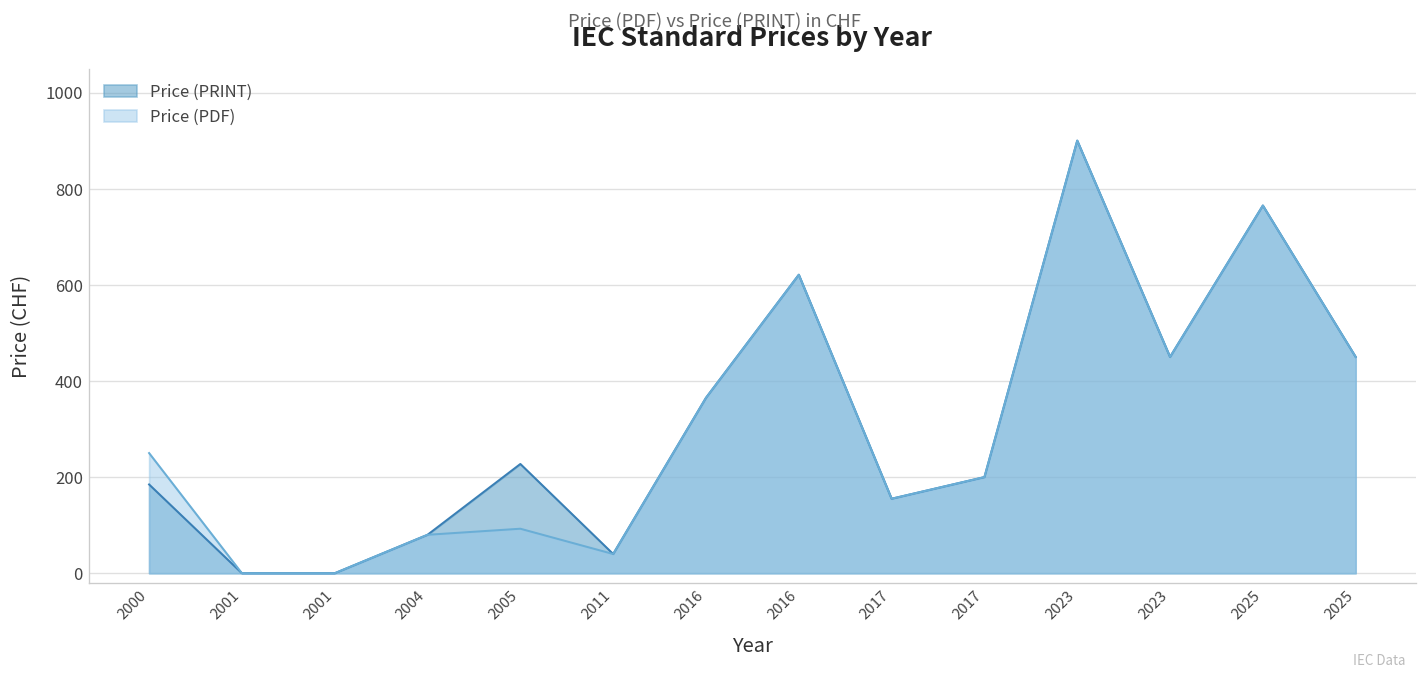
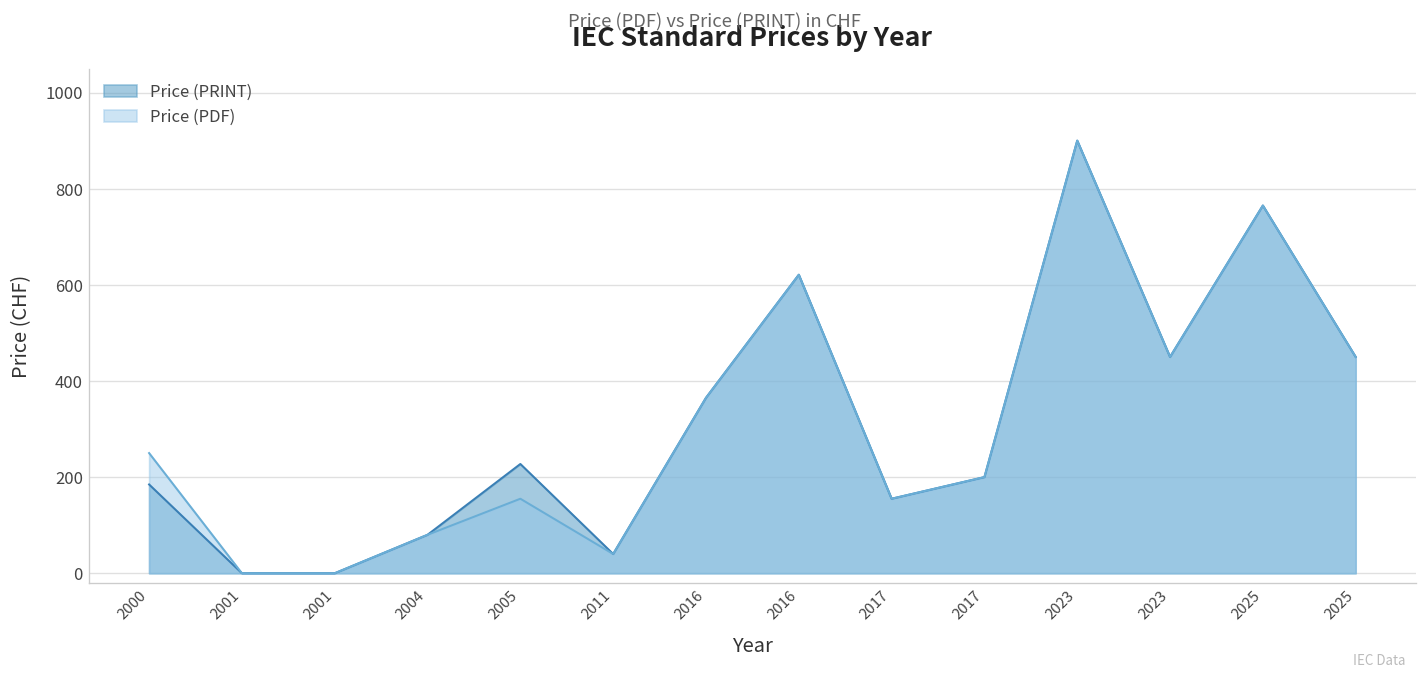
Price (PDF), 2005: 90 -> 160
